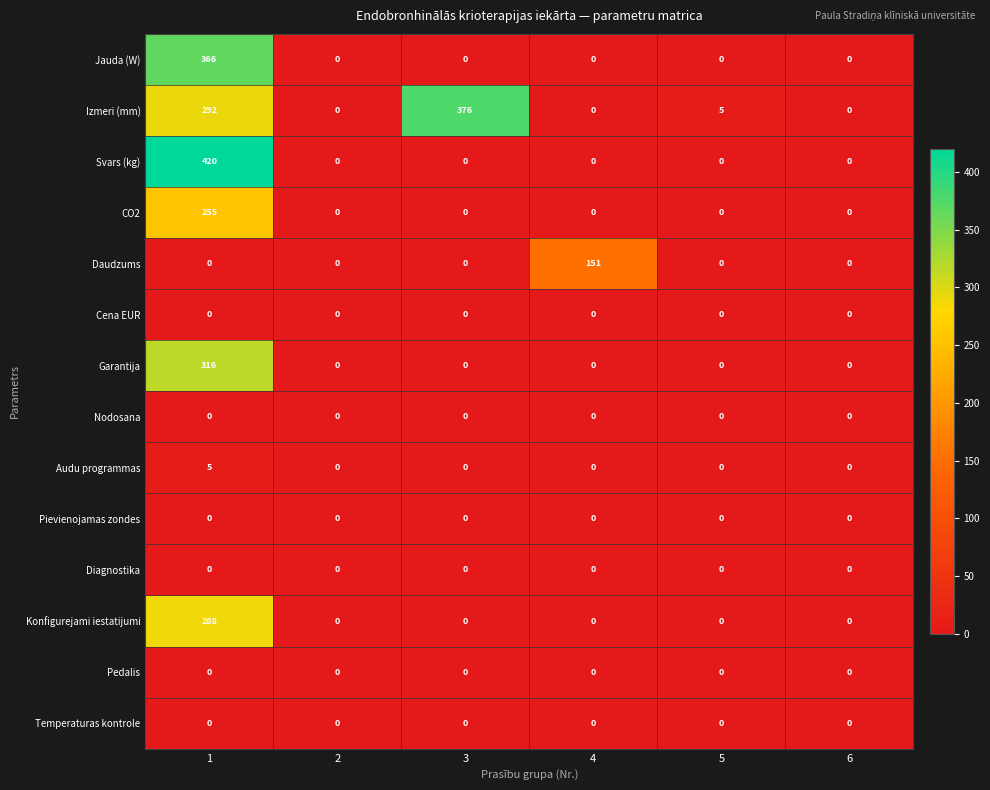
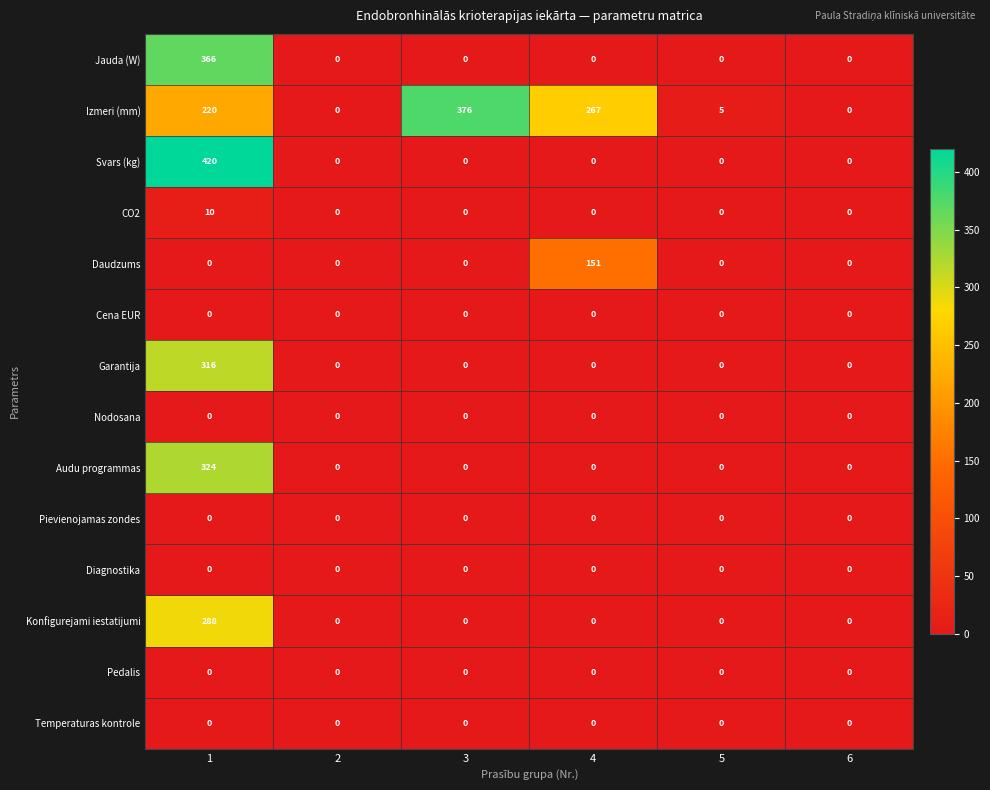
Izmeri (mm), 1: 292 -> 220
Izmeri (mm), 4: 0 -> 267
CO2, 1: 255 -> 10
Audu programmas, 1: 5 -> 324
